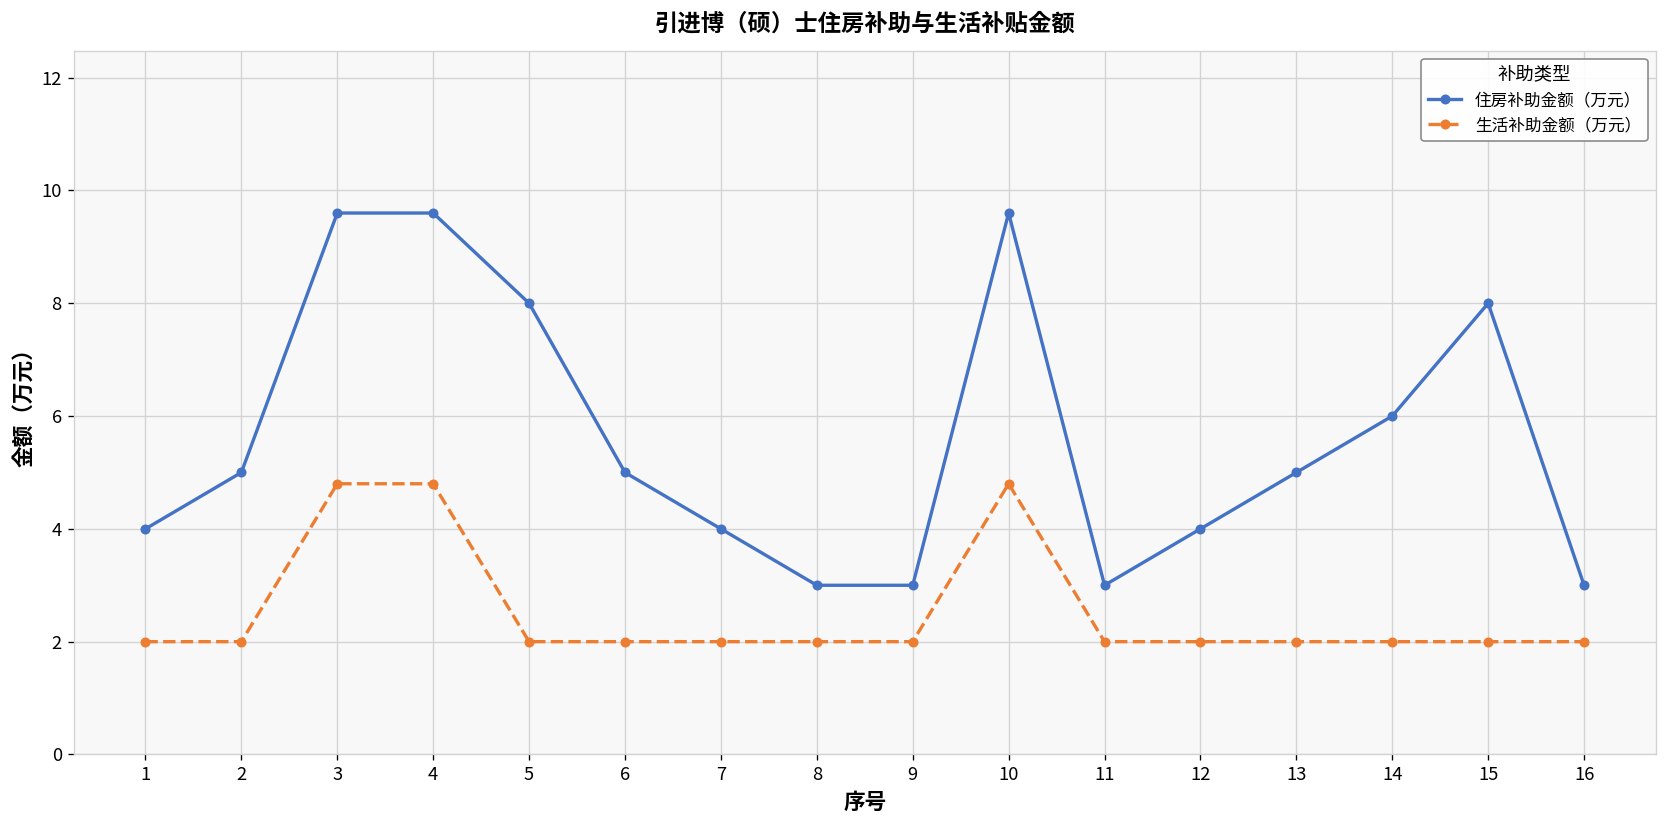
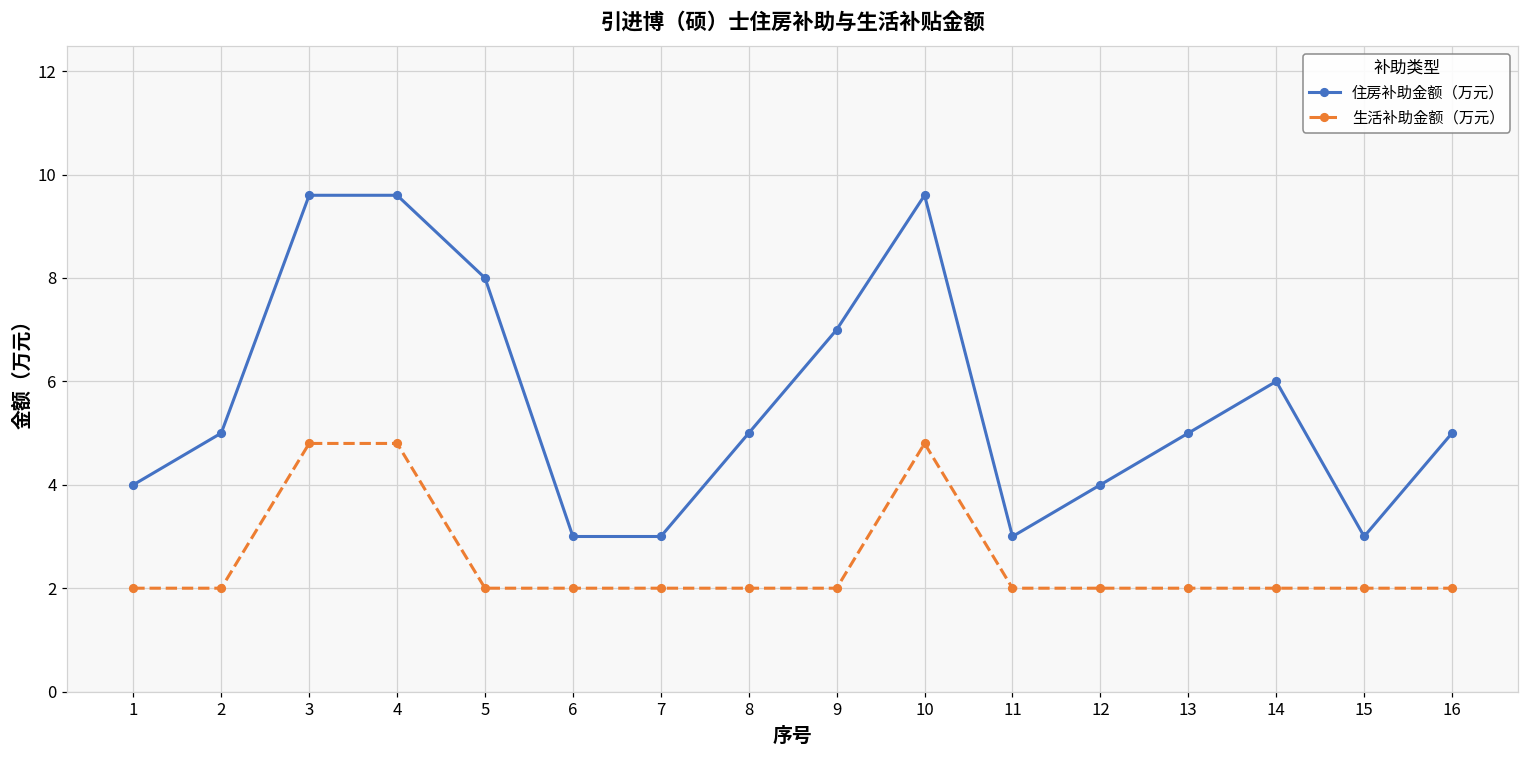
住房补助金额（万元）, 6: 5 -> 3
住房补助金额（万元）, 7: 4 -> 3
住房补助金额（万元）, 8: 3 -> 5
住房补助金额（万元）, 9: 3 -> 7
住房补助金额（万元）, 15: 8 -> 3
住房补助金额（万元）, 16: 3 -> 5
